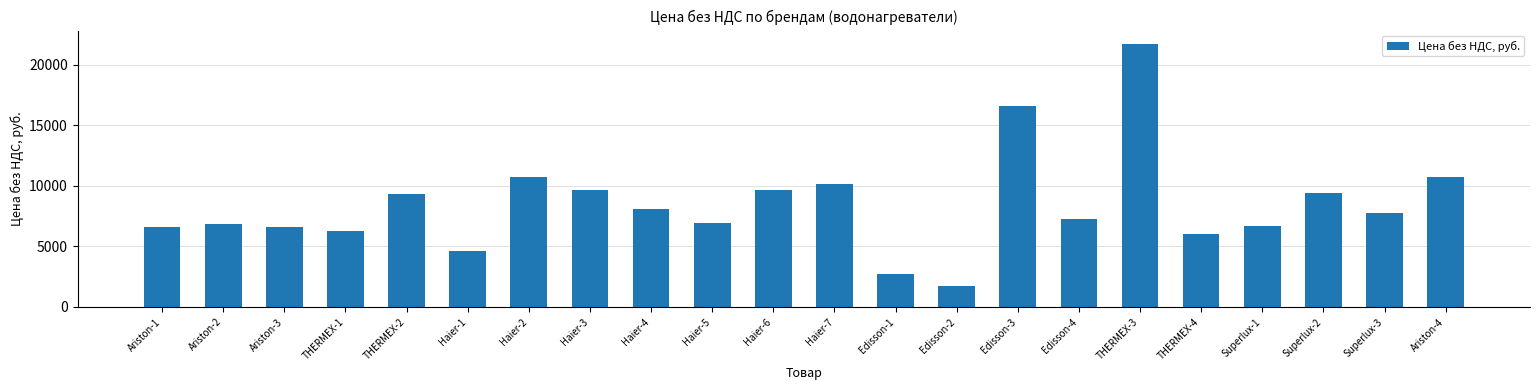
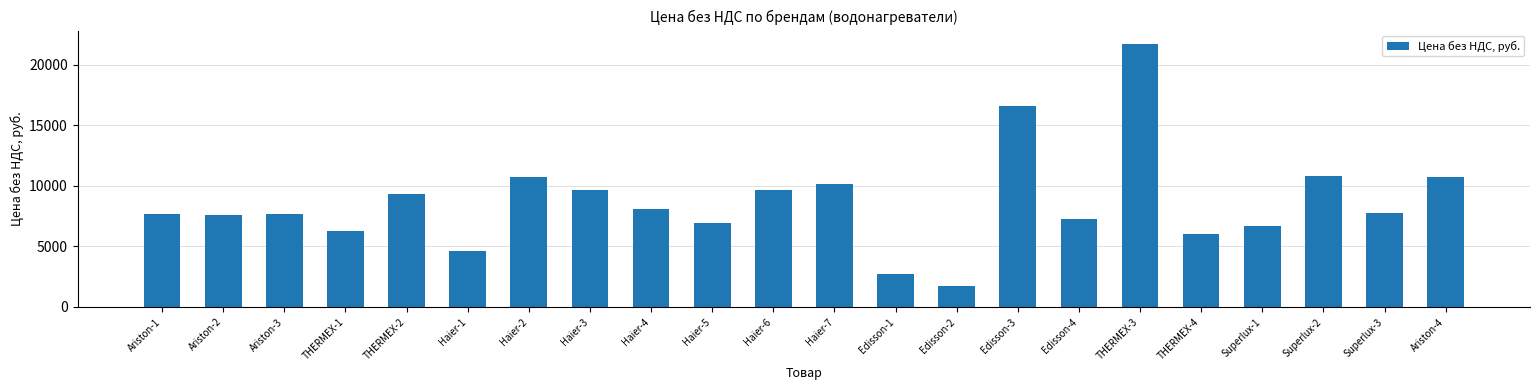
Ariston-1: 6600 -> 7700
Ariston-2: 6800 -> 7600
Ariston-3: 6600 -> 7700
Superlux-2: 9400 -> 10800
